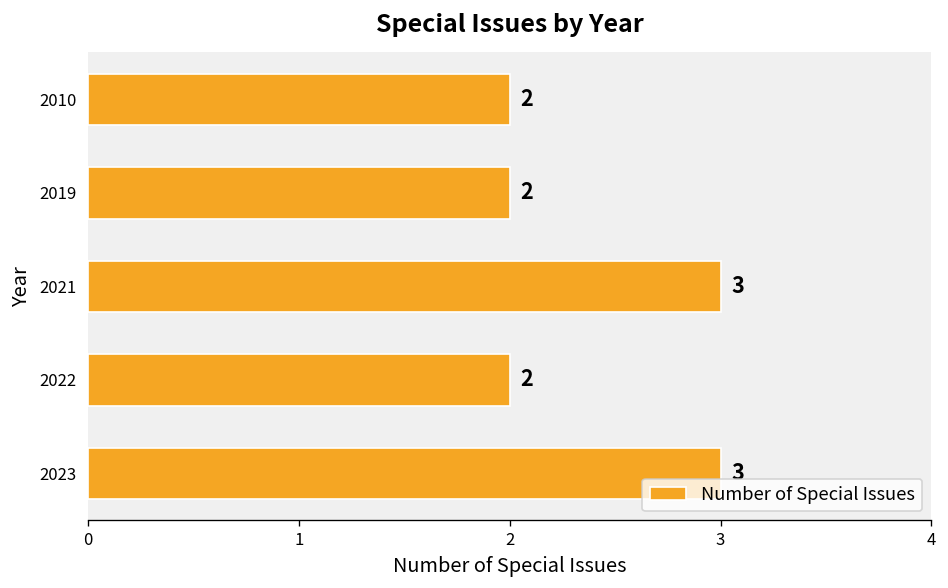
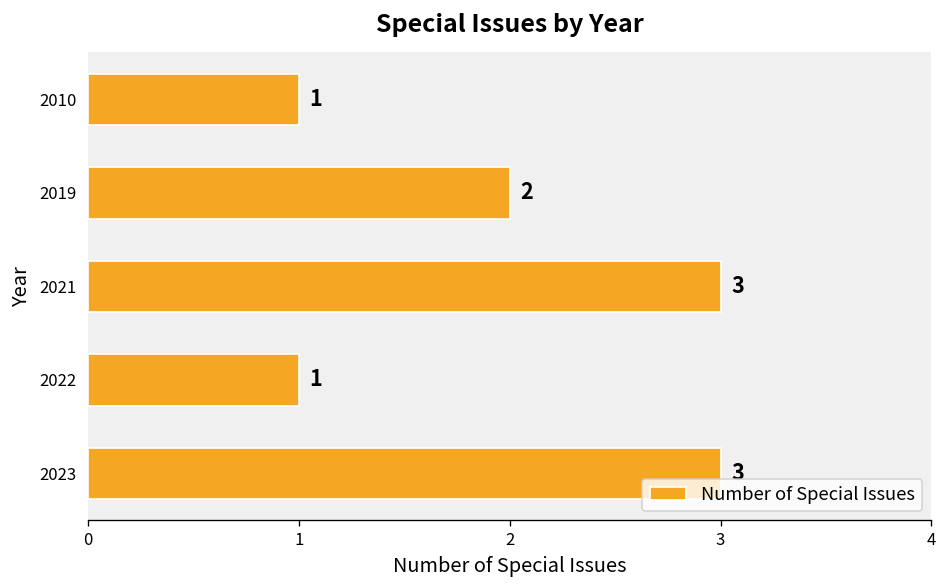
2010: 2 -> 1
2022: 2 -> 1
